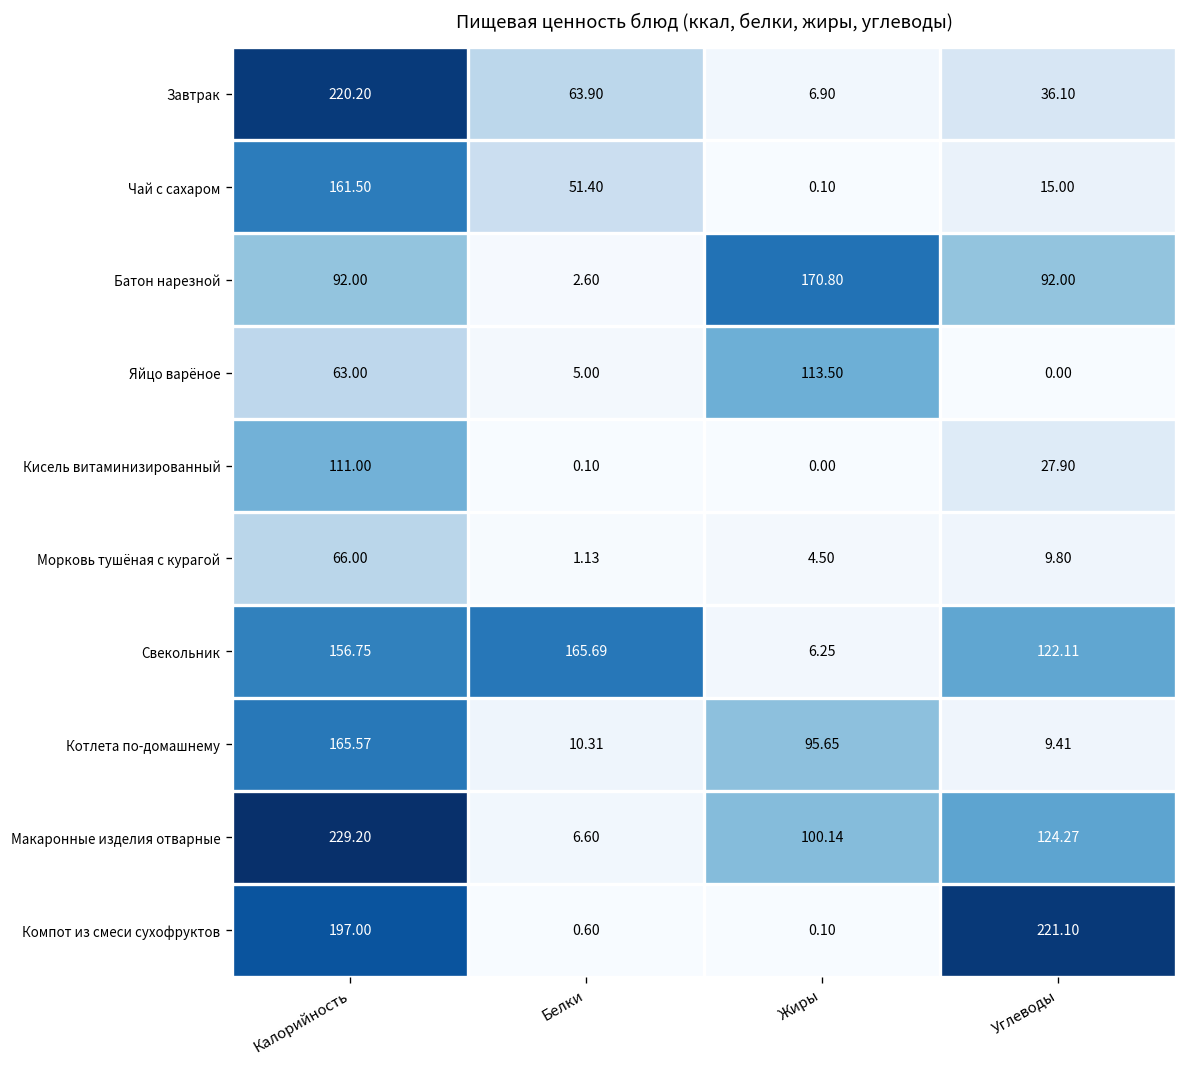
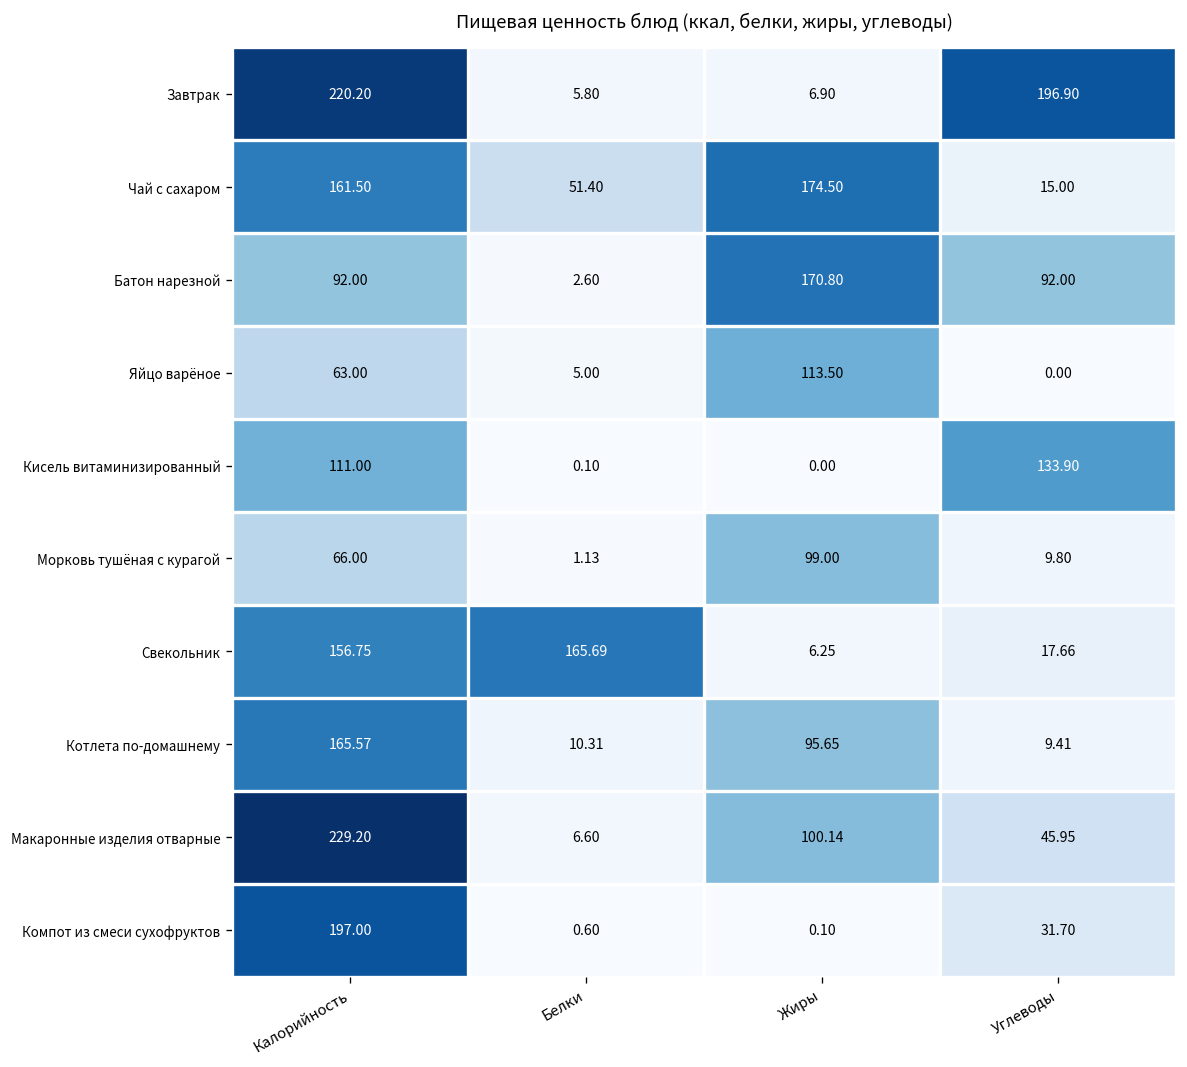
Завтрак, Белки: 63.90 -> 5.80
Завтрак, Углеводы: 36.10 -> 196.90
Чай с сахаром, Жиры: 0.10 -> 174.50
Кисель витаминизированный, Углеводы: 27.90 -> 133.90
Морковь тушёная с курагой, Жиры: 4.50 -> 99.00
Свекольник, Углеводы: 122.11 -> 17.66
Макаронные изделия отварные, Углеводы: 124.27 -> 45.95
Компот из смеси сухофруктов, Углеводы: 221.10 -> 31.70
